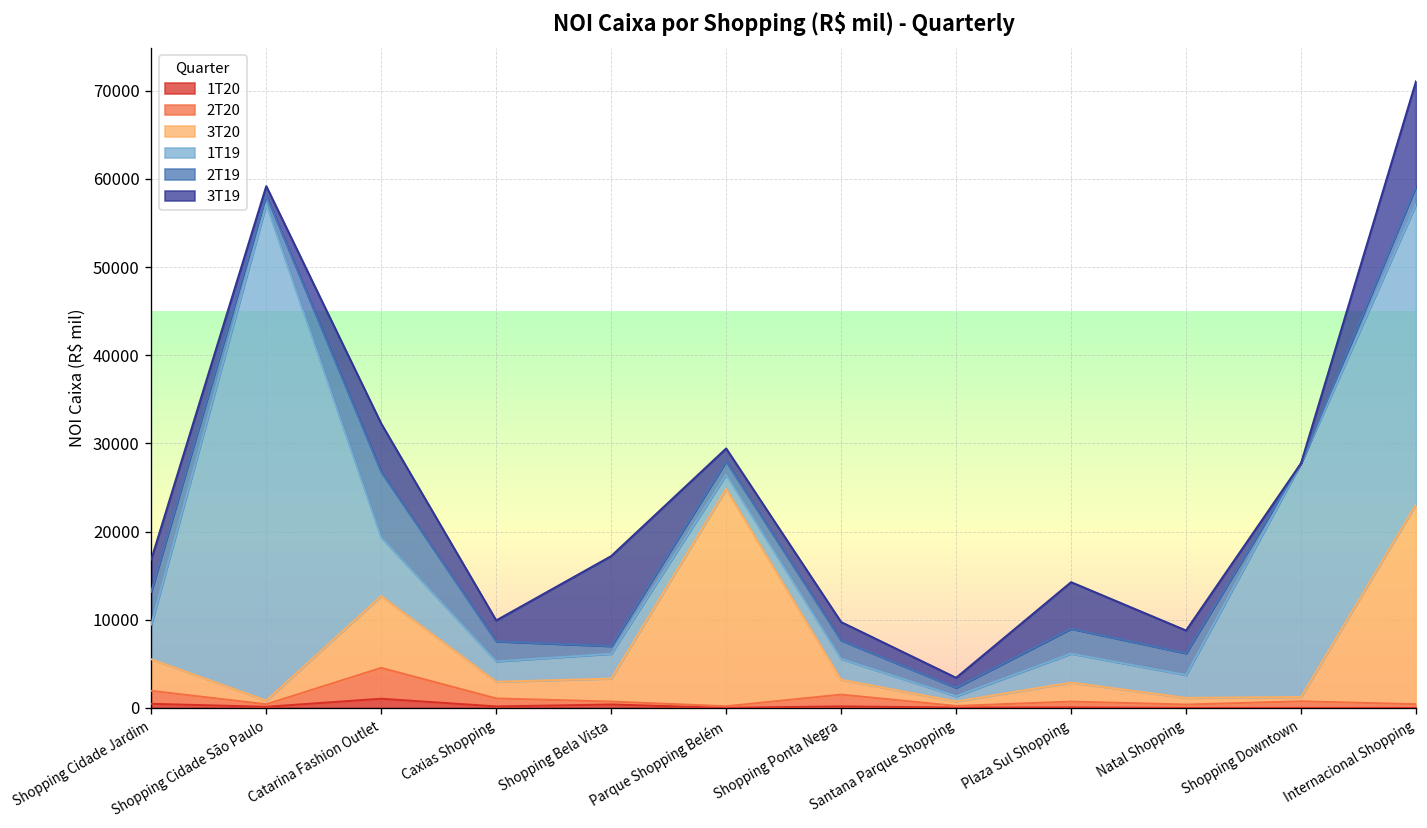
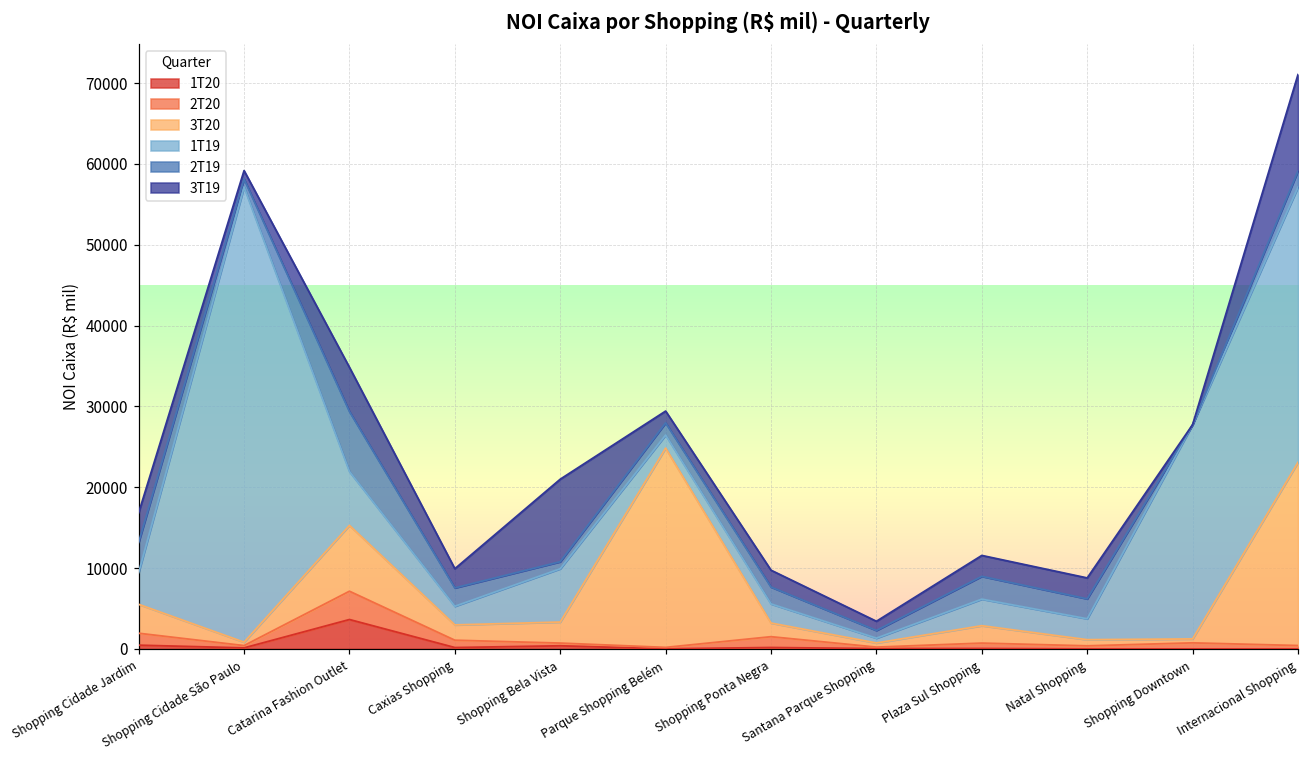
1T20, Catarina Fashion Outlet: 1000 -> 4000
1T19, Shopping Bela Vista: 3000 -> 7000
3T19, Plaza Sul Shopping: 5000 -> 3000
